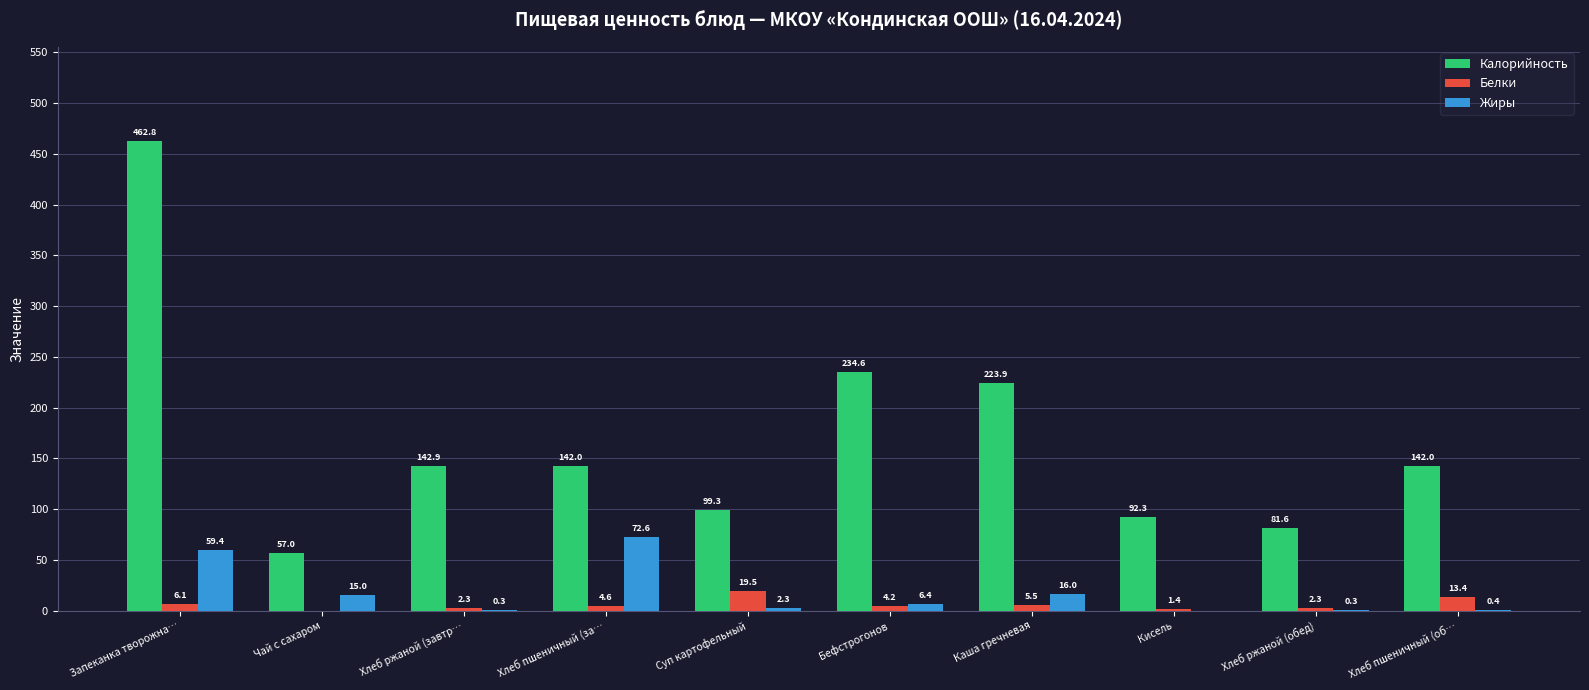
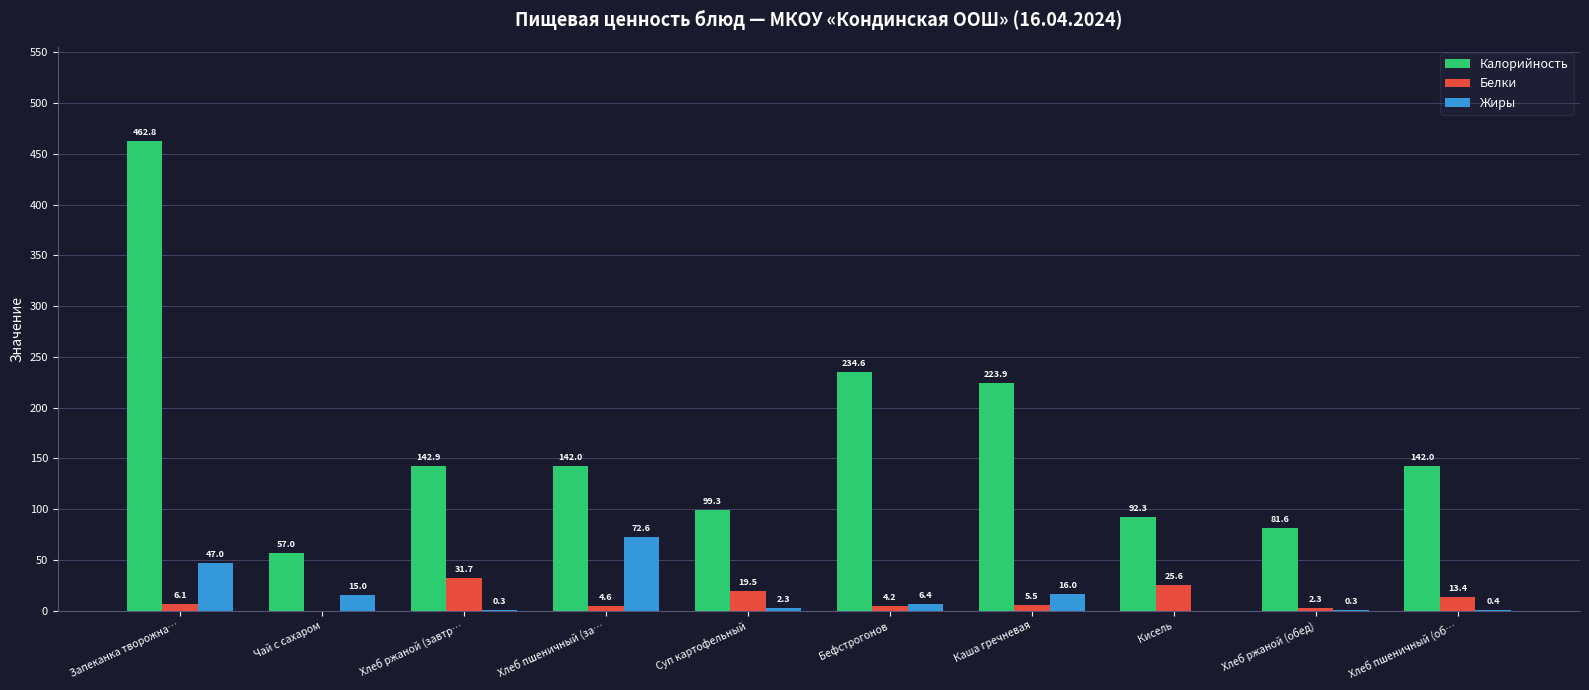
Жиры, Запеканка творожна…: 59.4 -> 47.0
Белки, Хлеб ржаной (завтр…: 2.3 -> 31.7
Белки, Кисель: 1.4 -> 25.6
